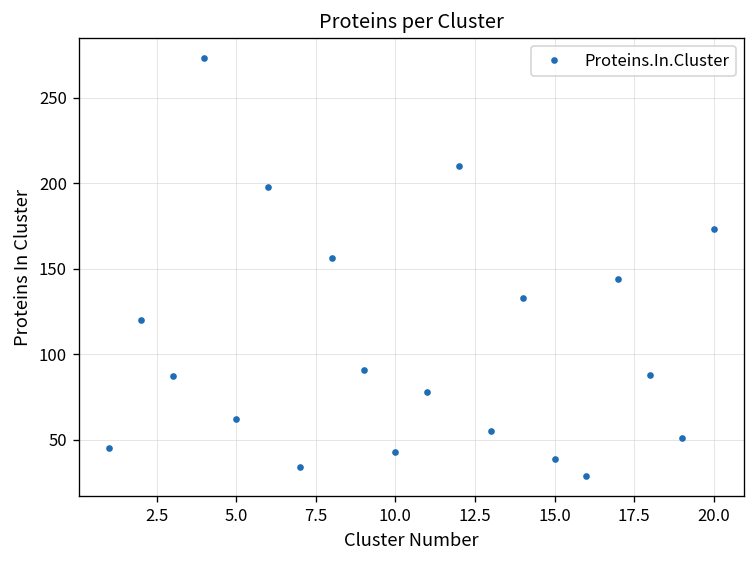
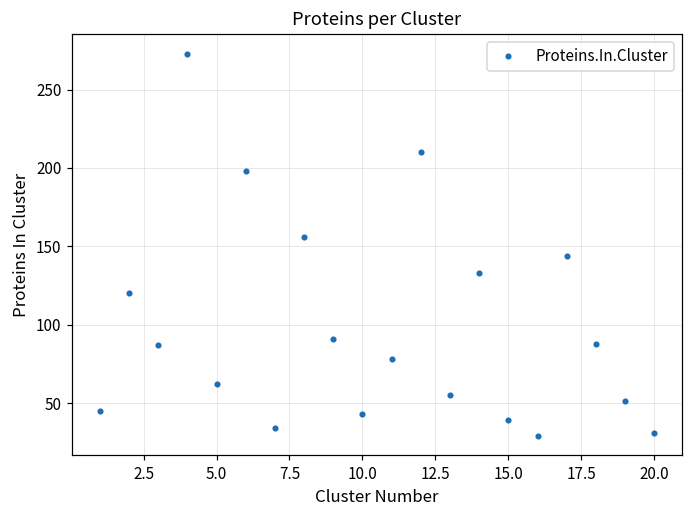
20.0: 173 -> 31
